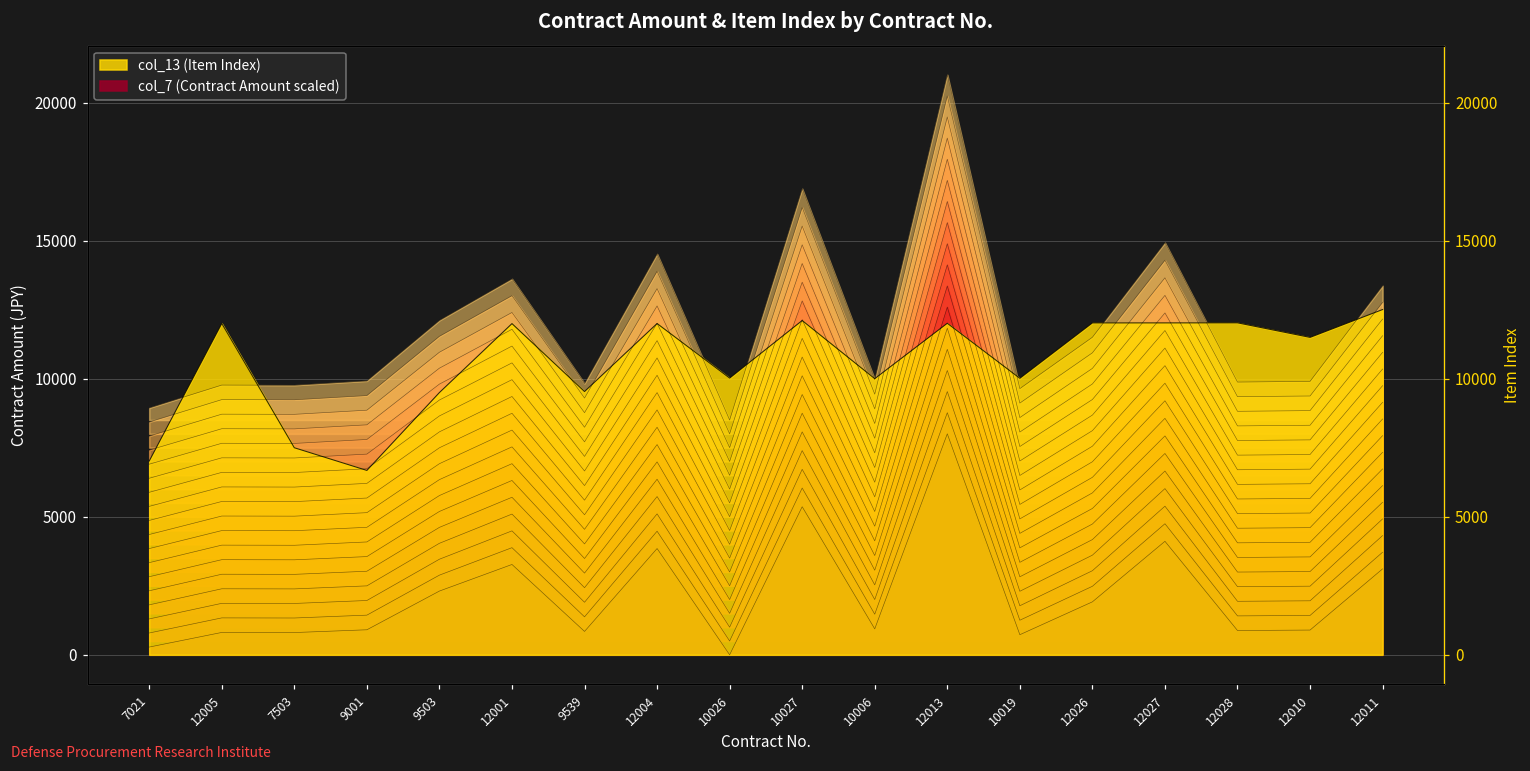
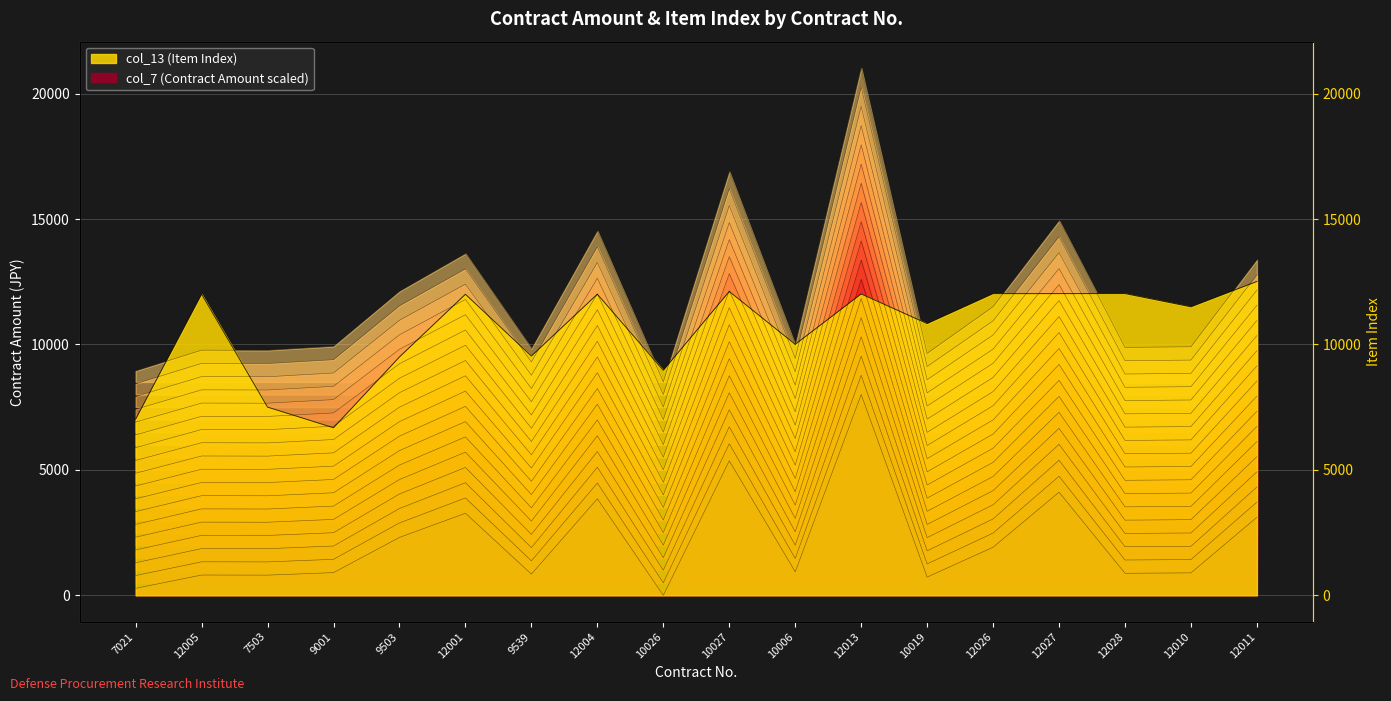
col_13 (Item Index), 10026: 10000 -> 9000
col_13 (Item Index), 10019: 10000 -> 10800
